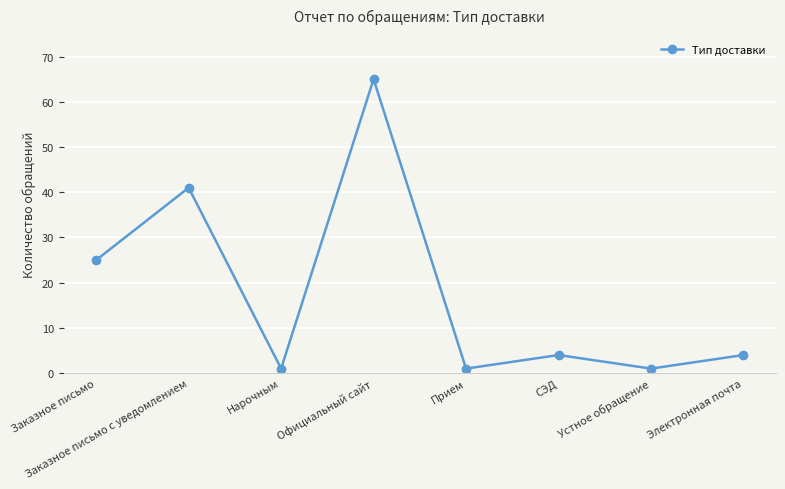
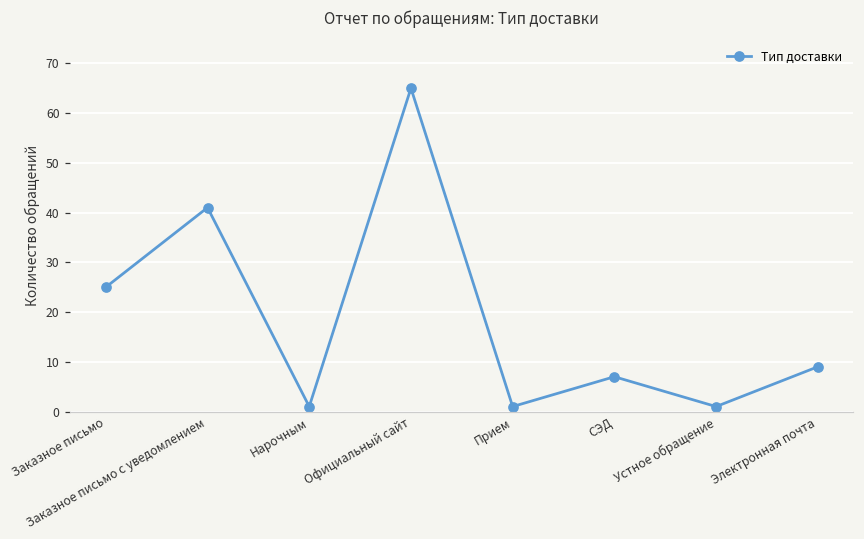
СЭД: 4 -> 7
Электронная почта: 4 -> 9
